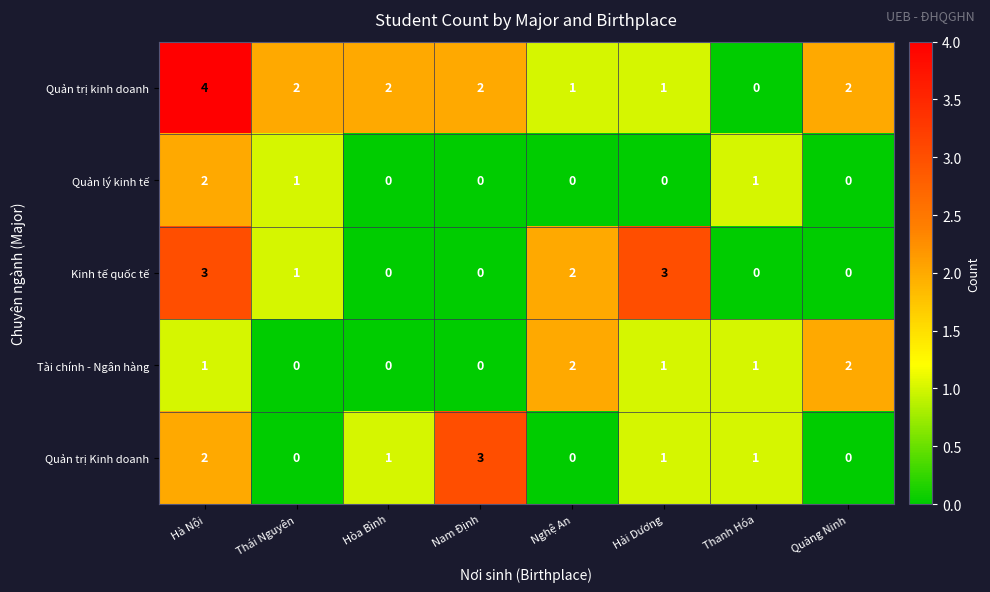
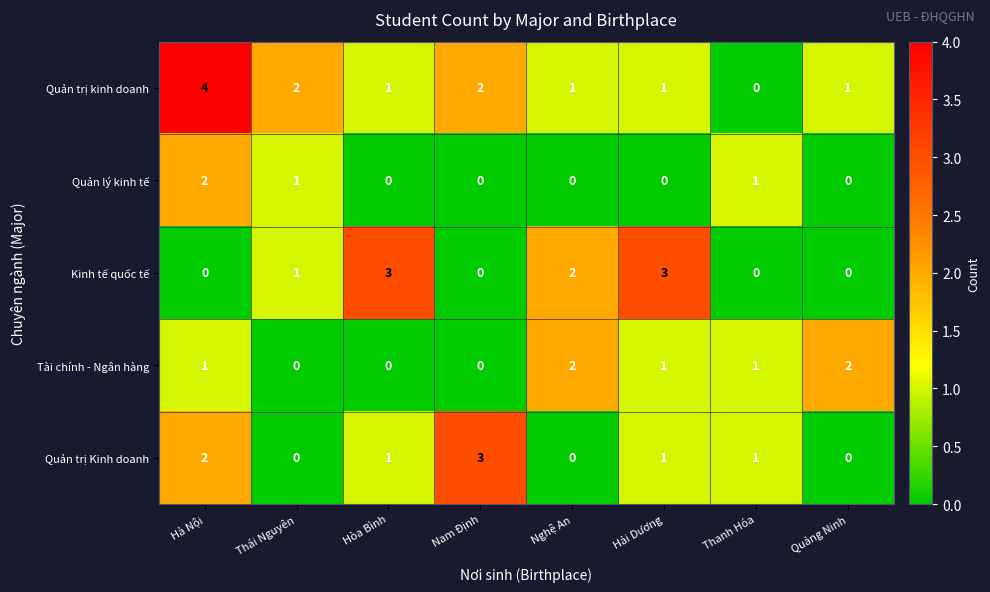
Quản trị kinh doanh, Hòa Bình: 2 -> 1
Quản trị kinh doanh, Quảng Ninh: 2 -> 1
Kinh tế quốc tế, Hà Nội: 3 -> 0
Kinh tế quốc tế, Hòa Bình: 0 -> 3
